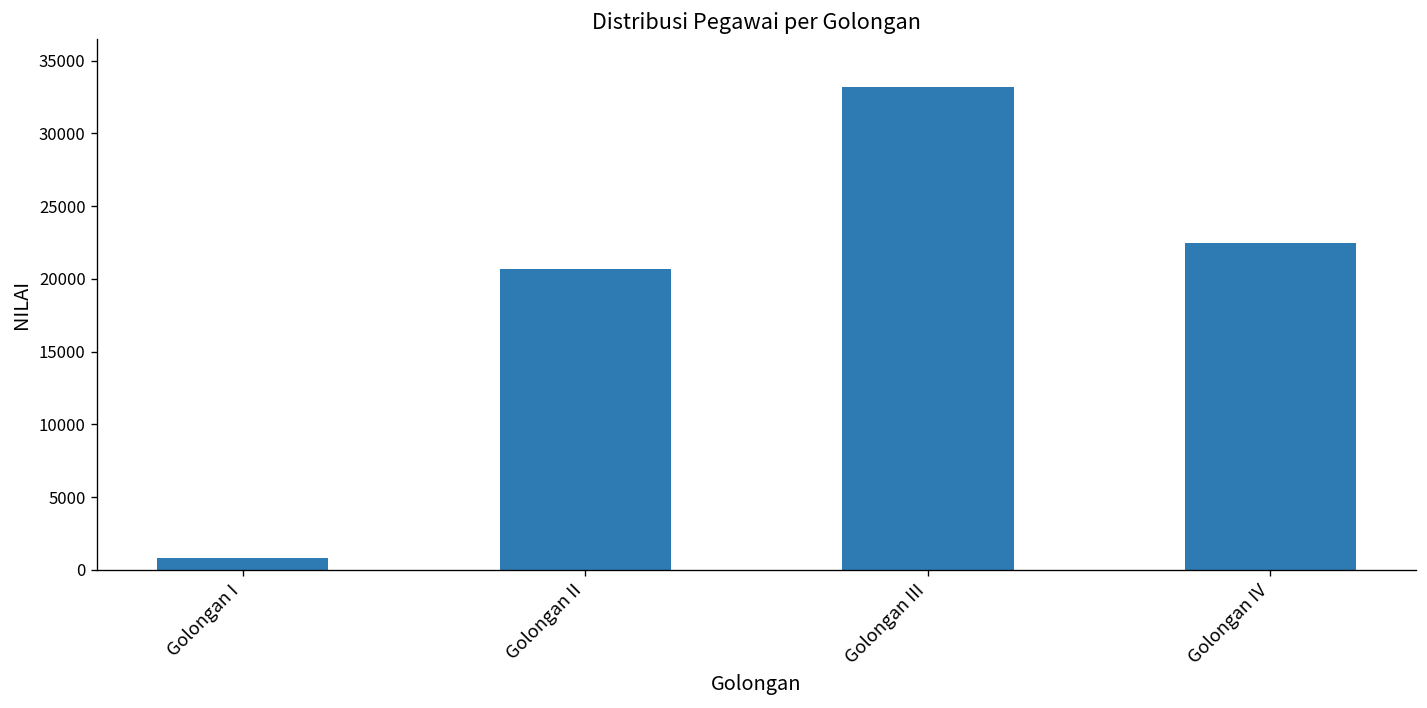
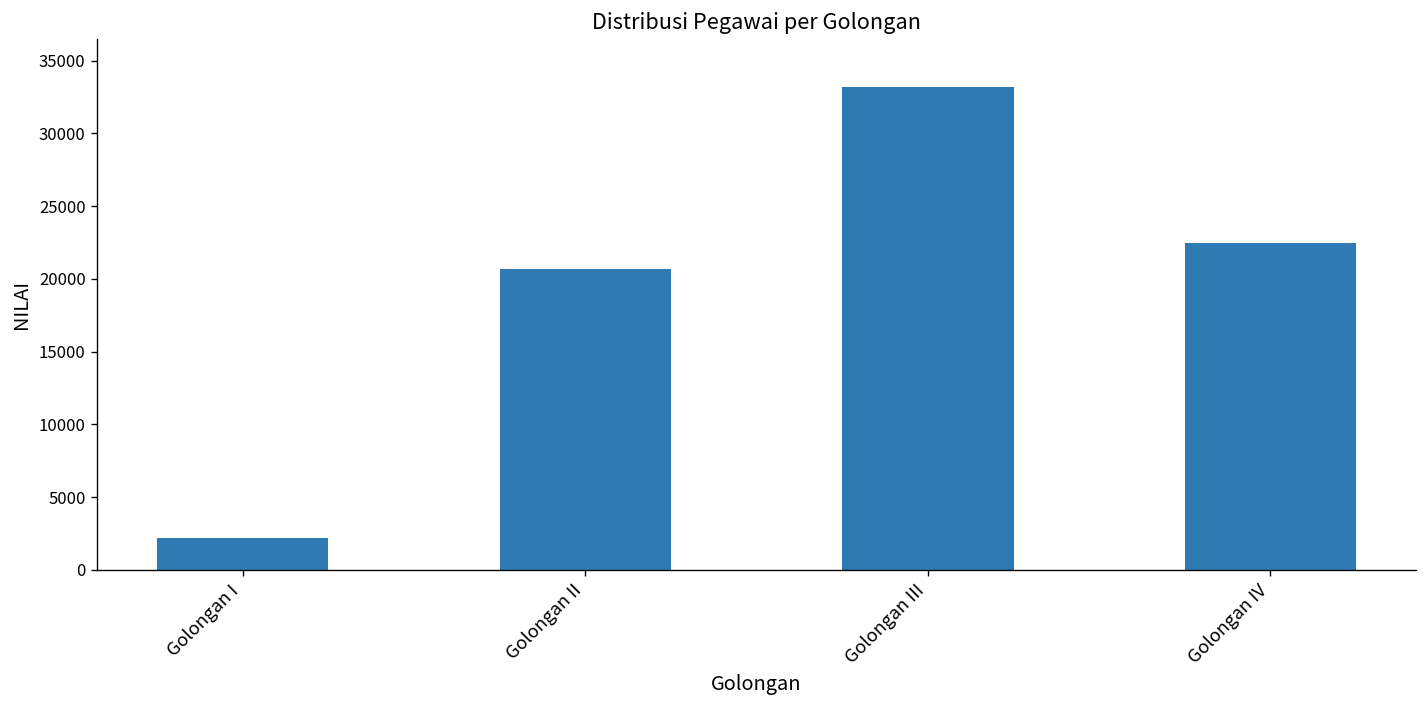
Golongan I: 800 -> 2200
